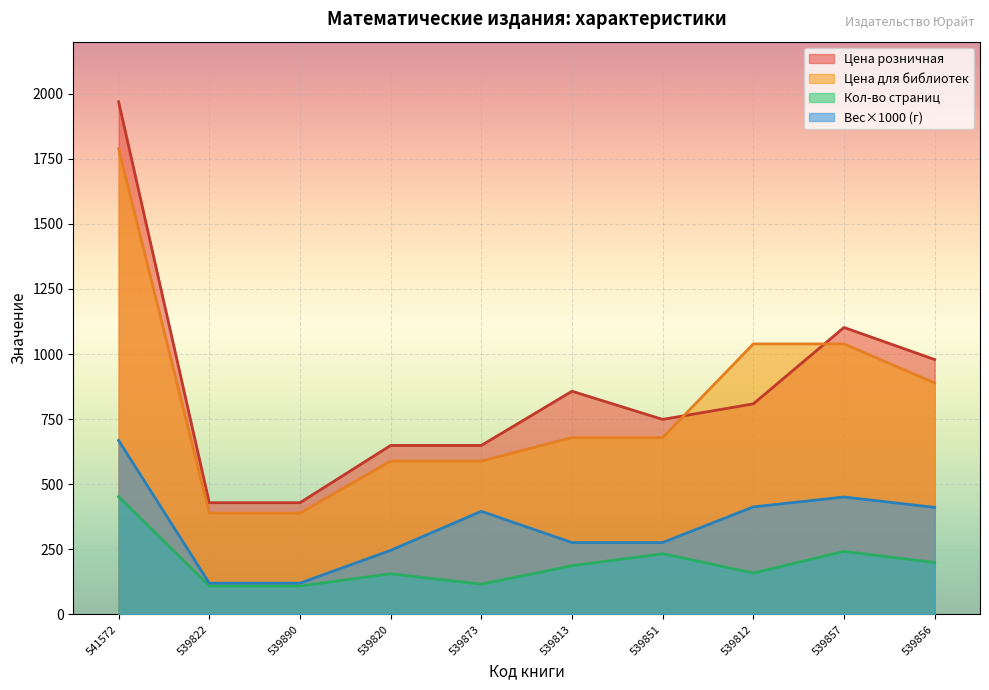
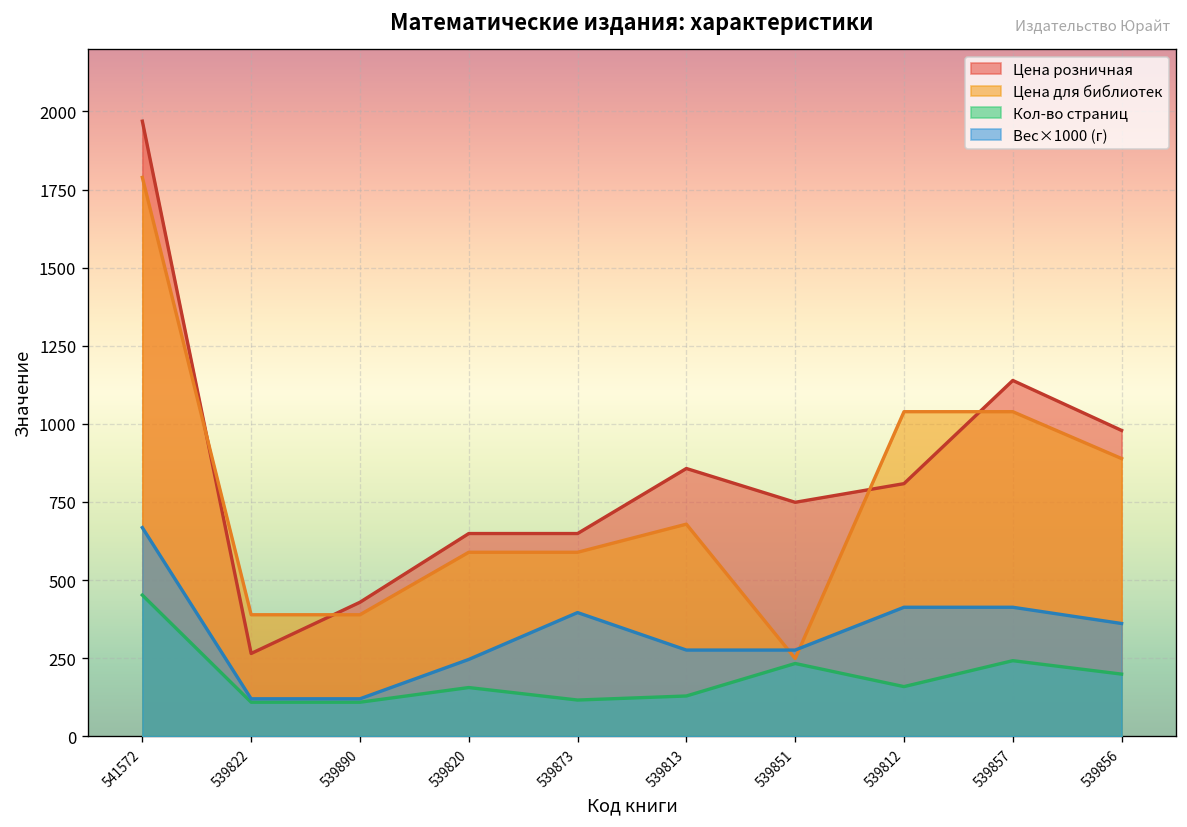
Цена розничная, 539822: 430 -> 270
Кол-во страниц, 539813: 190 -> 130
Цена для библиотек, 539851: 680 -> 250
Цена розничная, 539857: 1100 -> 1140
Вес×1000 (г), 539857: 450 -> 410
Вес×1000 (г), 539856: 410 -> 360
